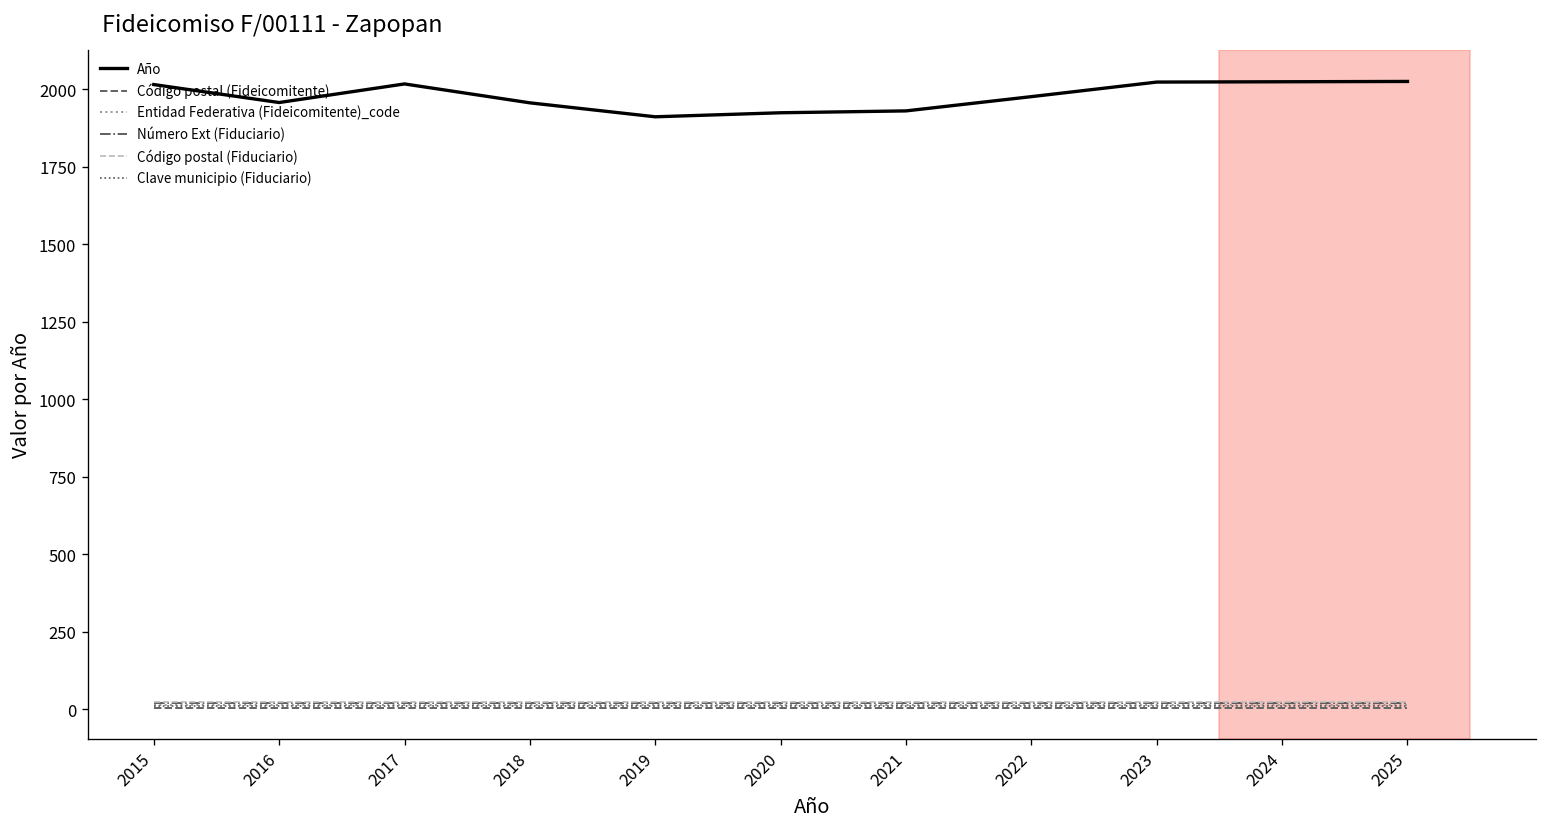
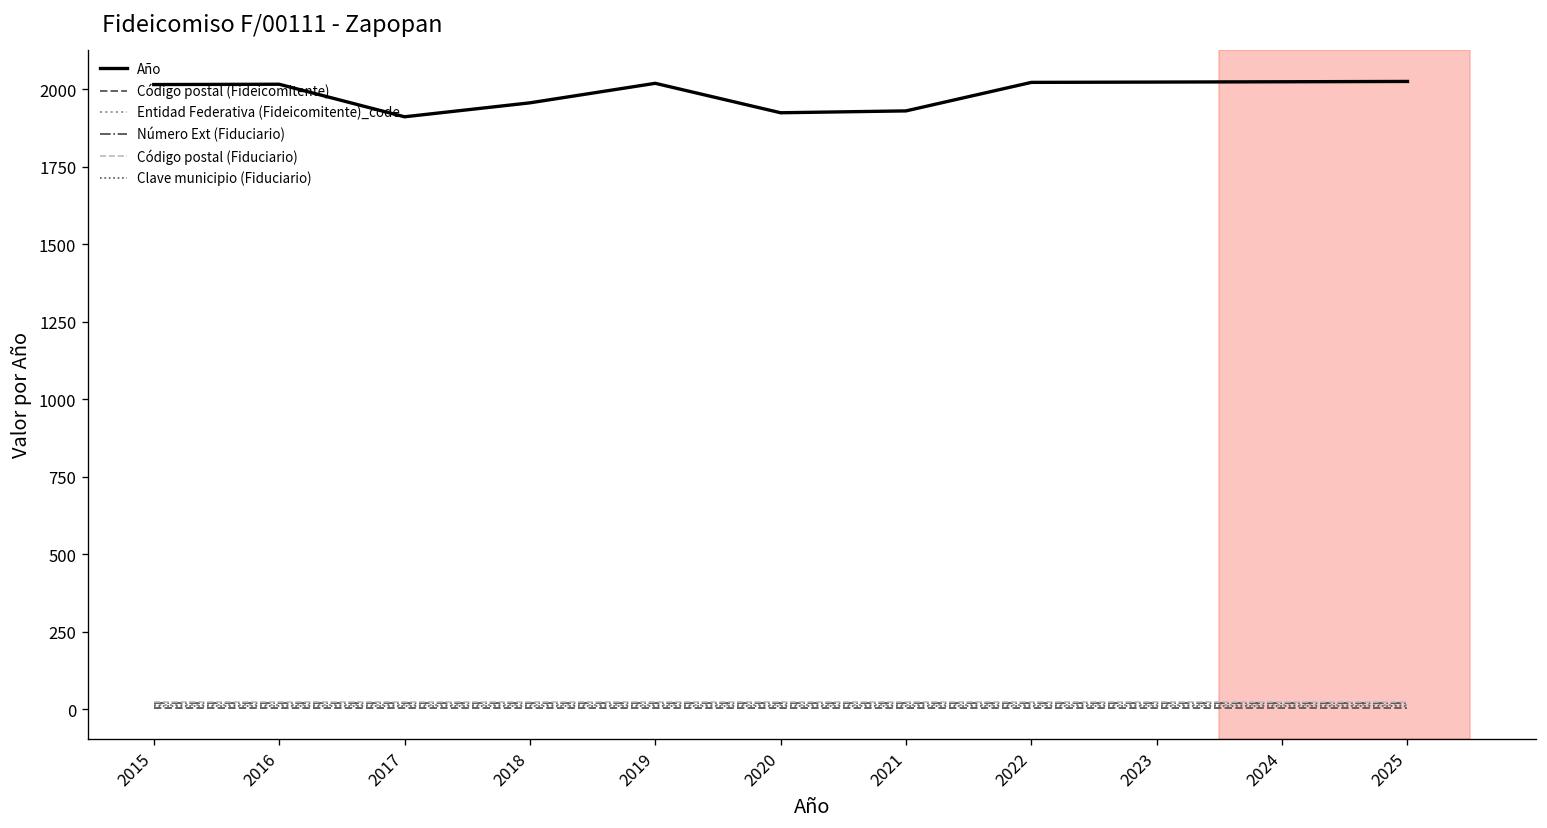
Año, 2016: 1960 -> 2020
Año, 2017: 2020 -> 1910
Año, 2019: 1910 -> 2020
Año, 2022: 1980 -> 2020
